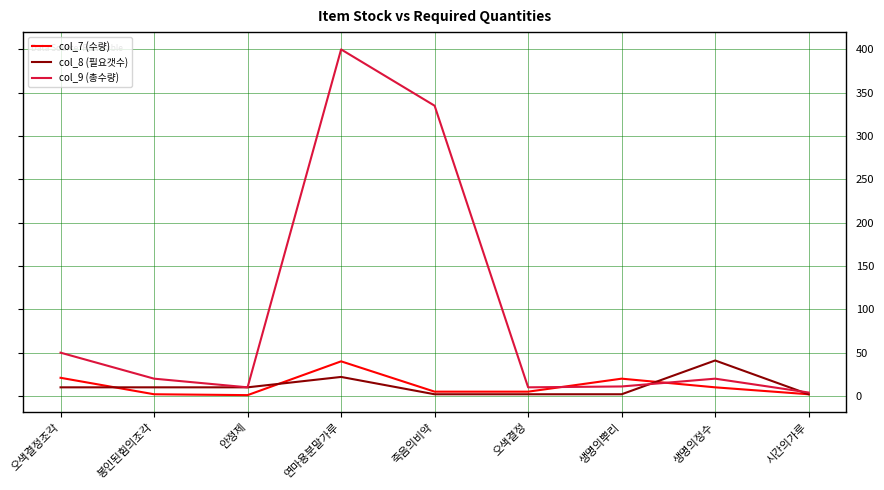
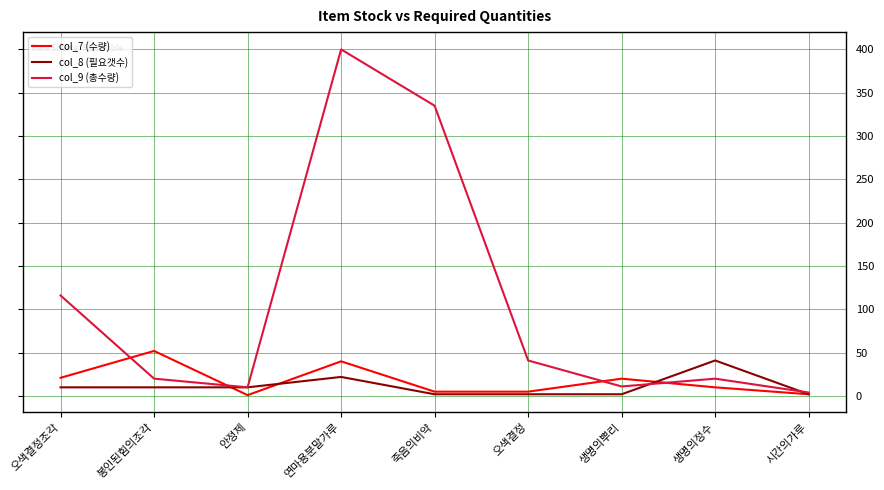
col_9 (총수량), 오색결정조각: 50 -> 120
col_7 (수량), 봉인된힘의조각: 0 -> 50
col_9 (총수량), 오색결정: 10 -> 40
